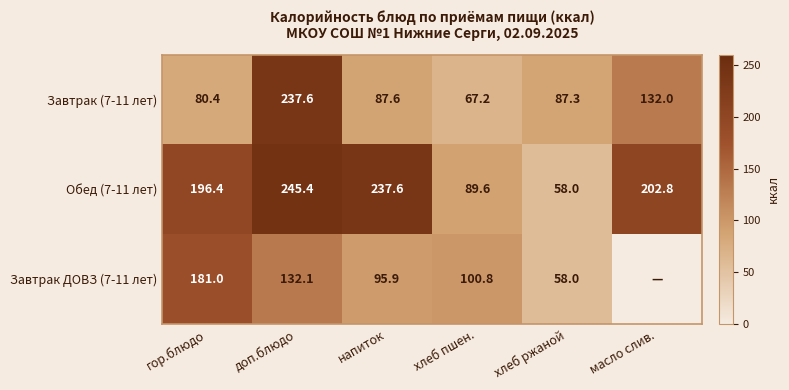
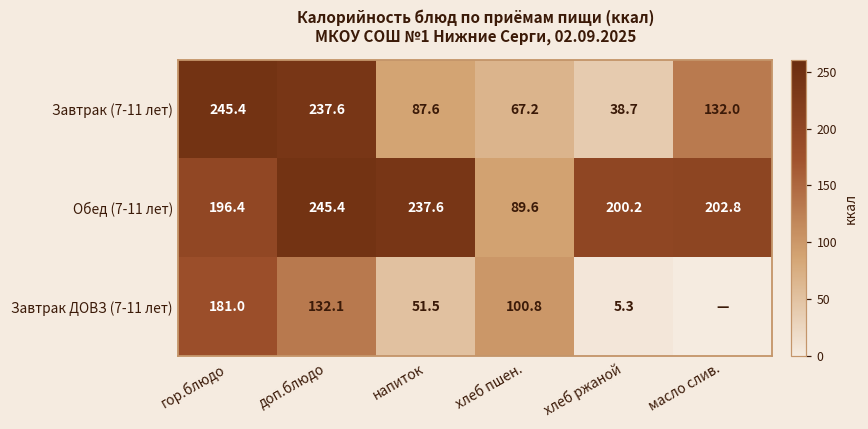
Завтрак (7-11 лет), гор.блюдо: 80.4 -> 245.4
Завтрак (7-11 лет), хлеб ржаной: 87.3 -> 38.7
Обед (7-11 лет), хлеб ржаной: 58.0 -> 200.2
Завтрак ДОВЗ (7-11 лет), напиток: 95.9 -> 51.5
Завтрак ДОВЗ (7-11 лет), хлеб ржаной: 58.0 -> 5.3
